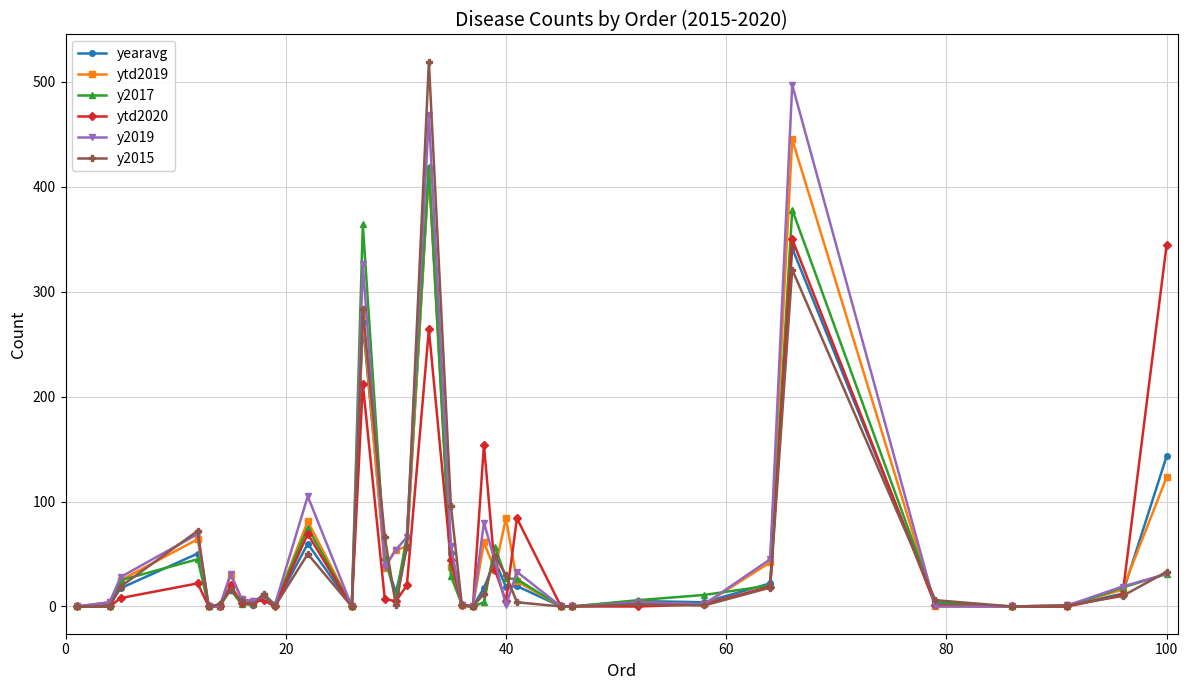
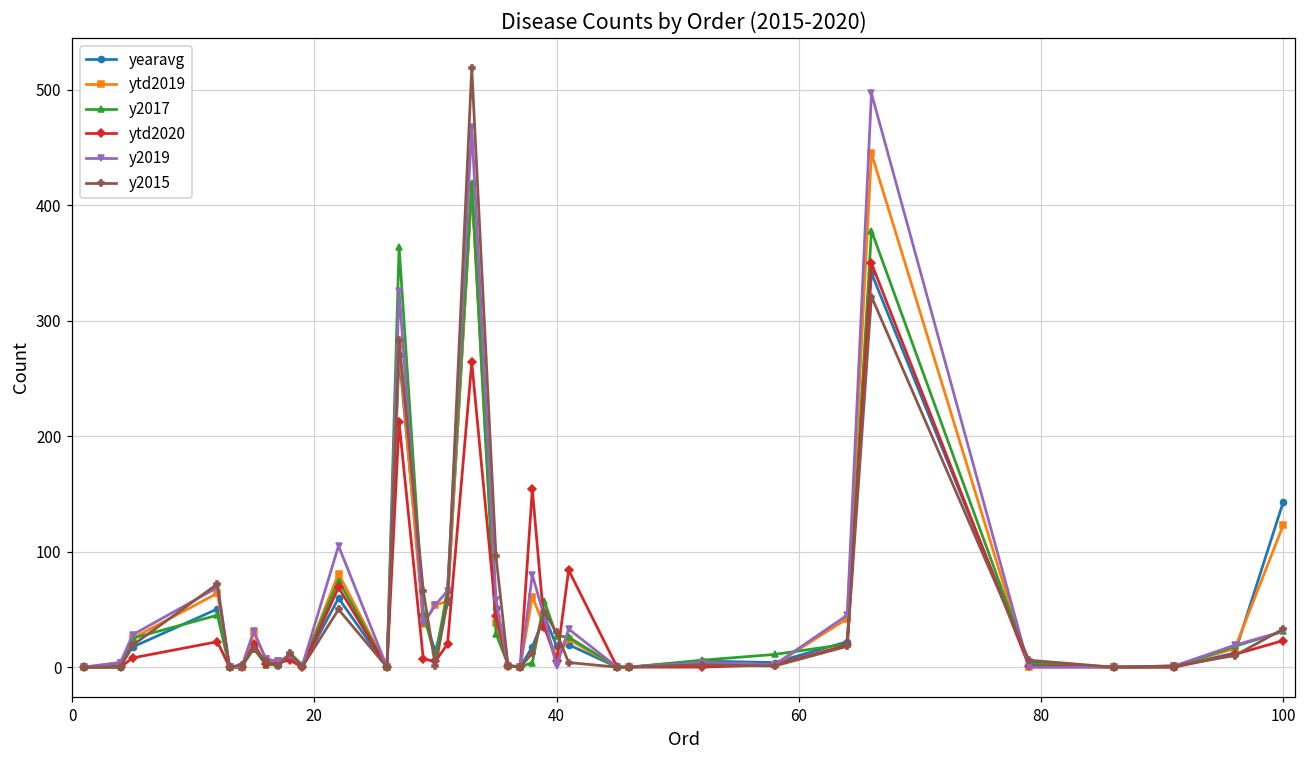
ytd2019, 40: 84 -> 9
ytd2020, 100: 344 -> 23
